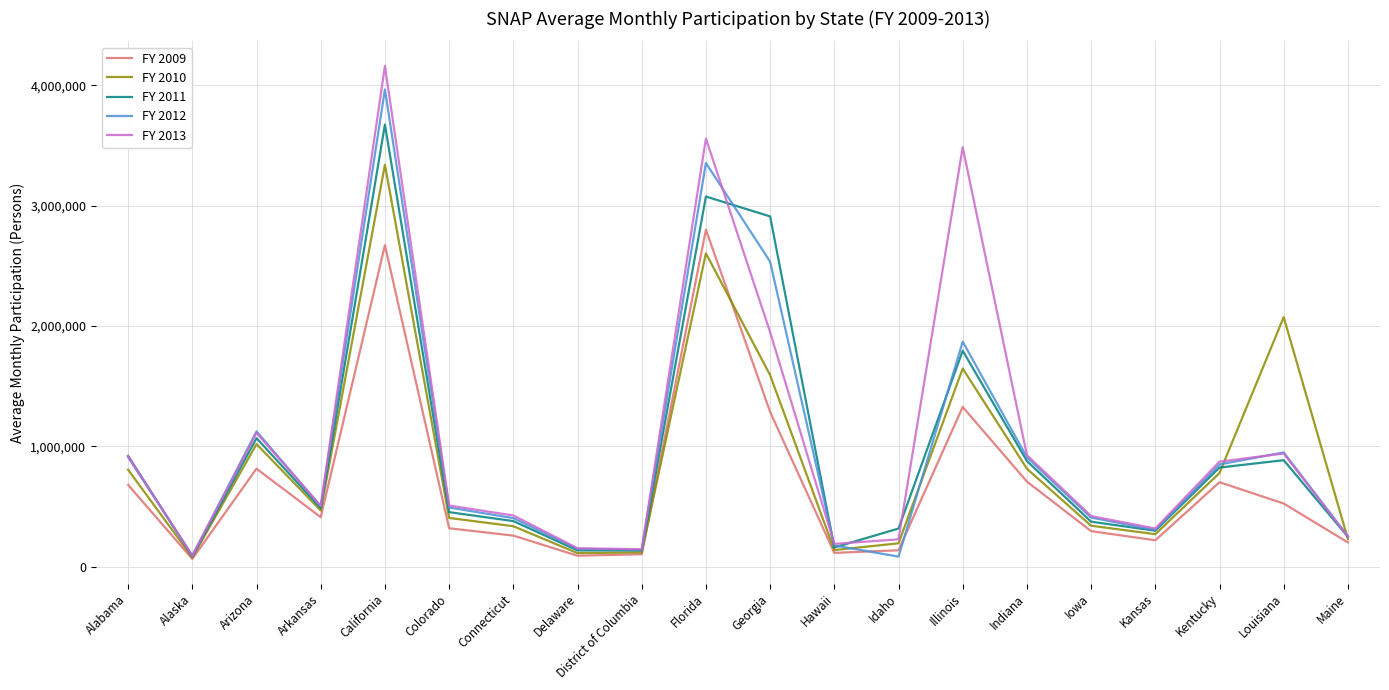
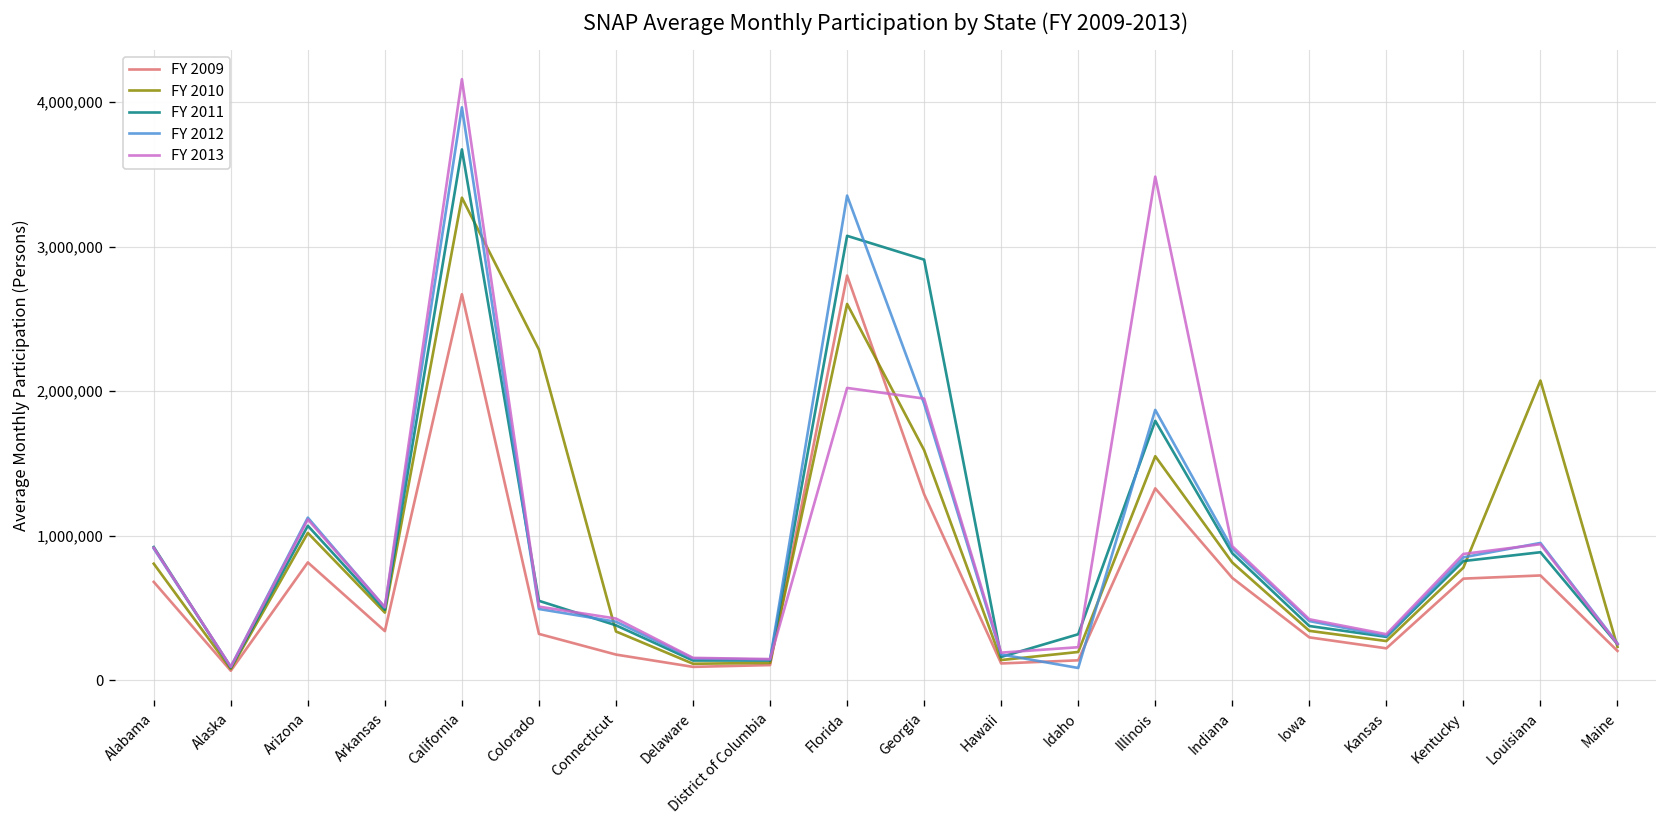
FY 2009, Arkansas: 410,000 -> 340,000
FY 2010, Colorado: 400,000 -> 2,290,000
FY 2011, Colorado: 450,000 -> 550,000
FY 2009, Connecticut: 260,000 -> 180,000
FY 2013, Florida: 3,560,000 -> 2,020,000
FY 2012, Georgia: 2,530,000 -> 1,910,000
FY 2010, Illinois: 1,650,000 -> 1,550,000
FY 2009, Louisiana: 520,000 -> 720,000
